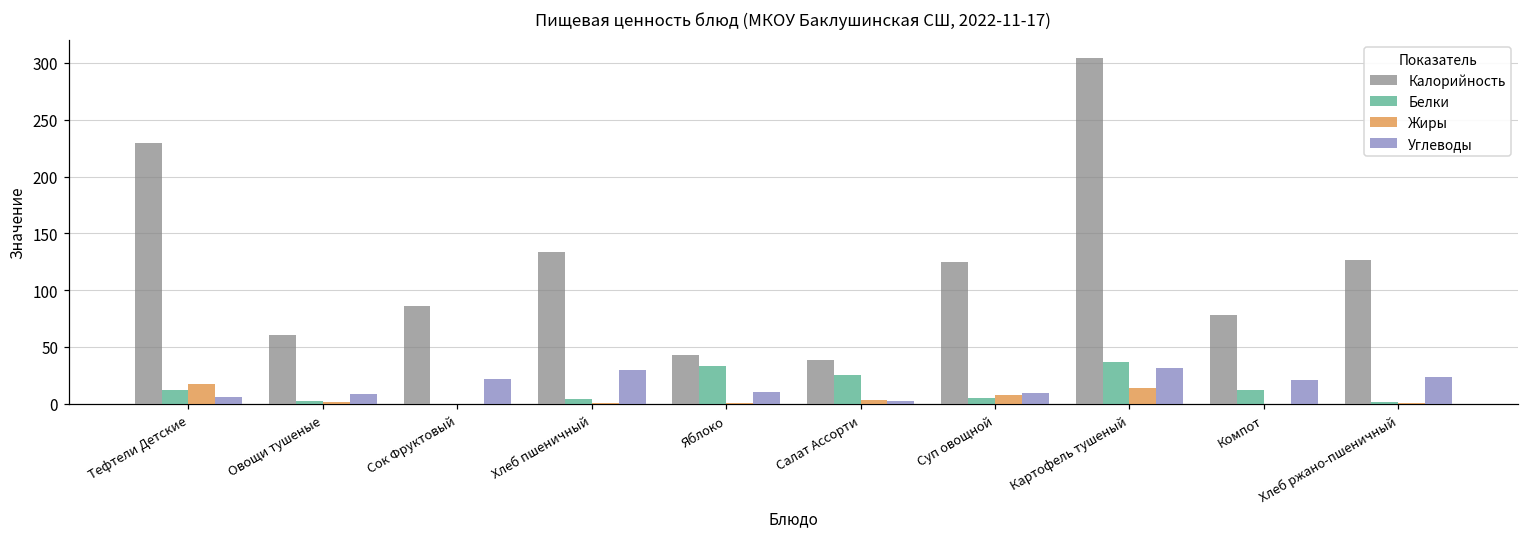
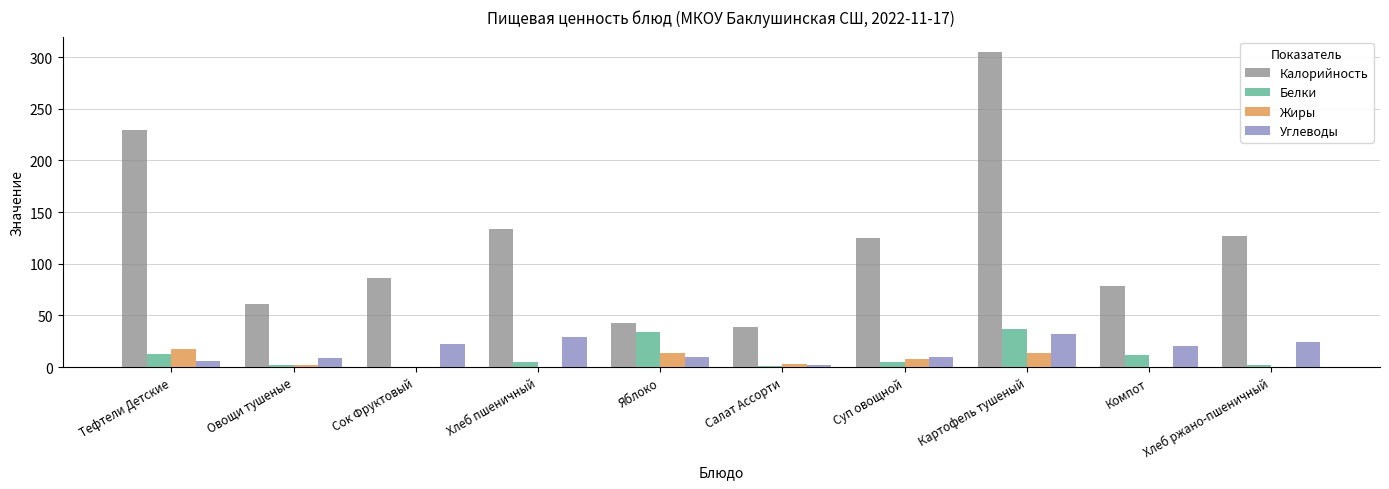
Жиры, Яблоко: 0 -> 14
Белки, Салат Ассорти: 25 -> 1
